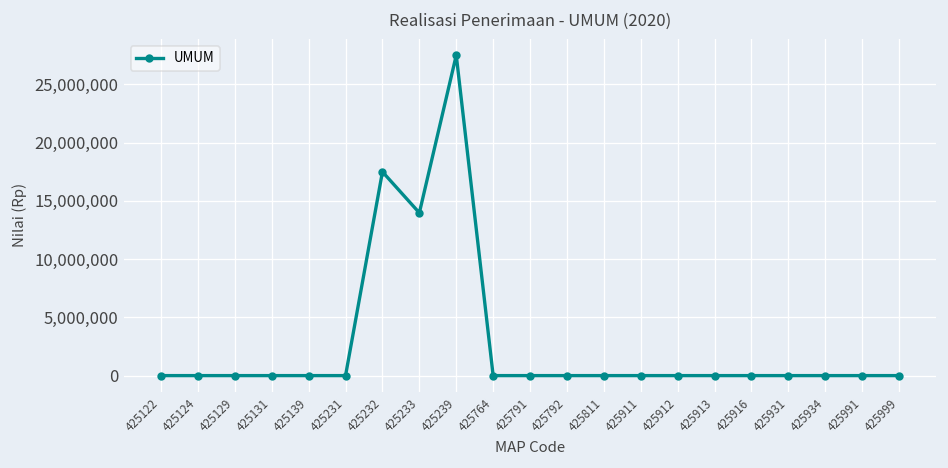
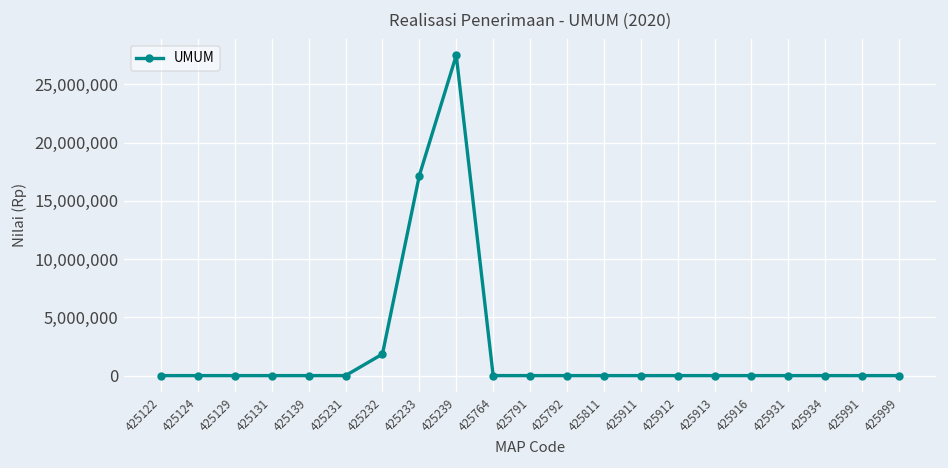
425232: 17,000,000 -> 2,000,000
425233: 14,000,000 -> 17,000,000
